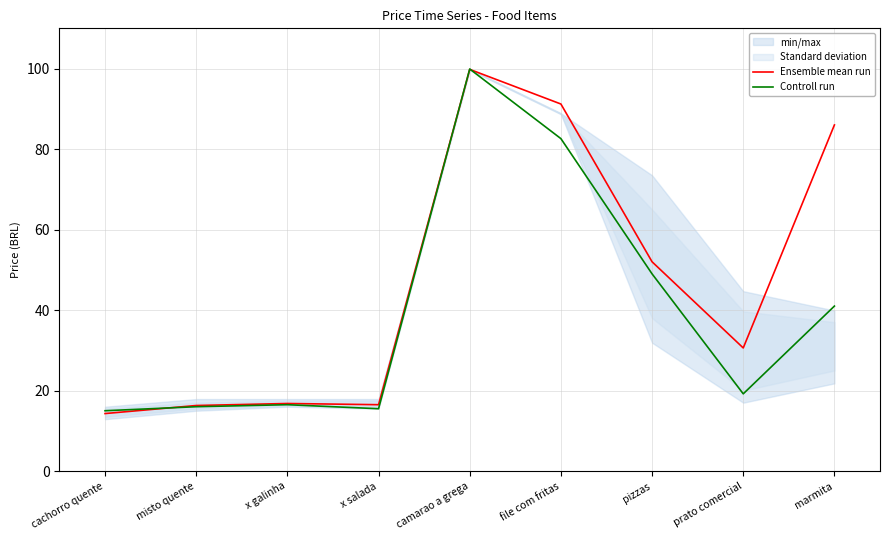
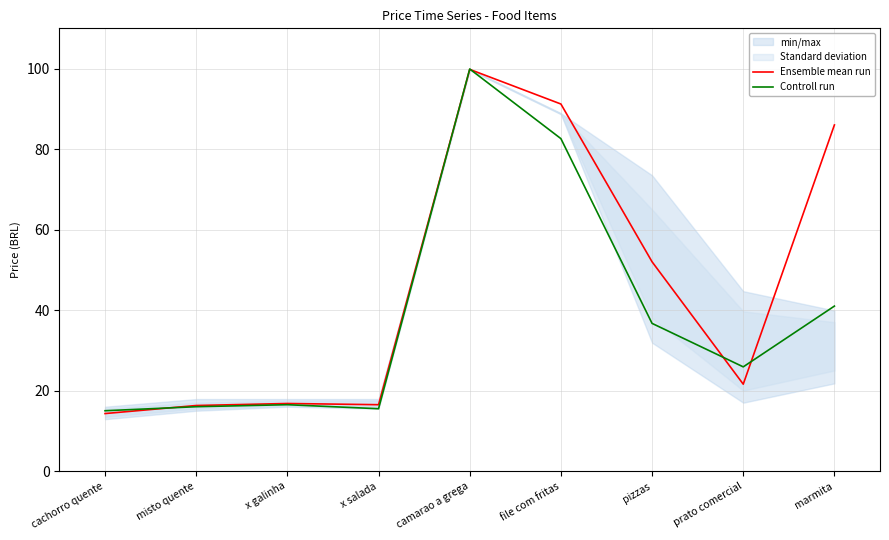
Controll run, pizzas: 49 -> 37
Ensemble mean run, prato comercial: 31 -> 22
Controll run, prato comercial: 19 -> 26
